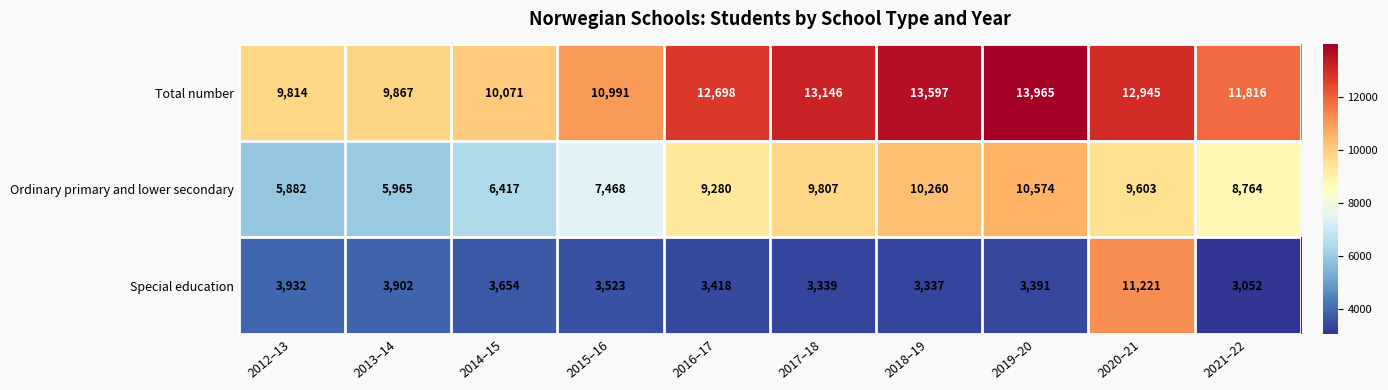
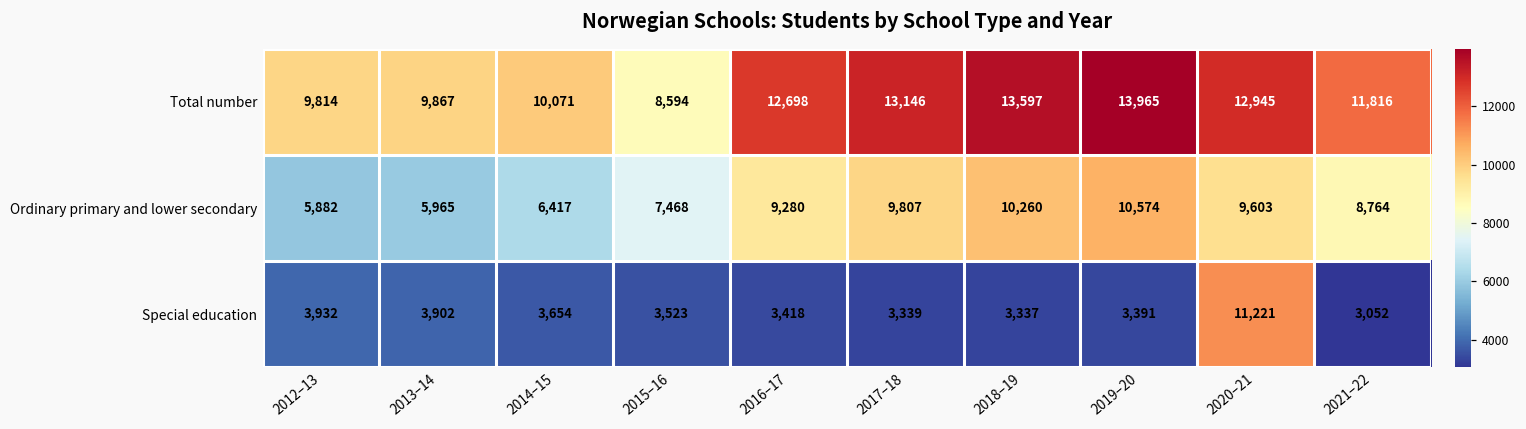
Total number, 2015–16: 10,991 -> 8,594
